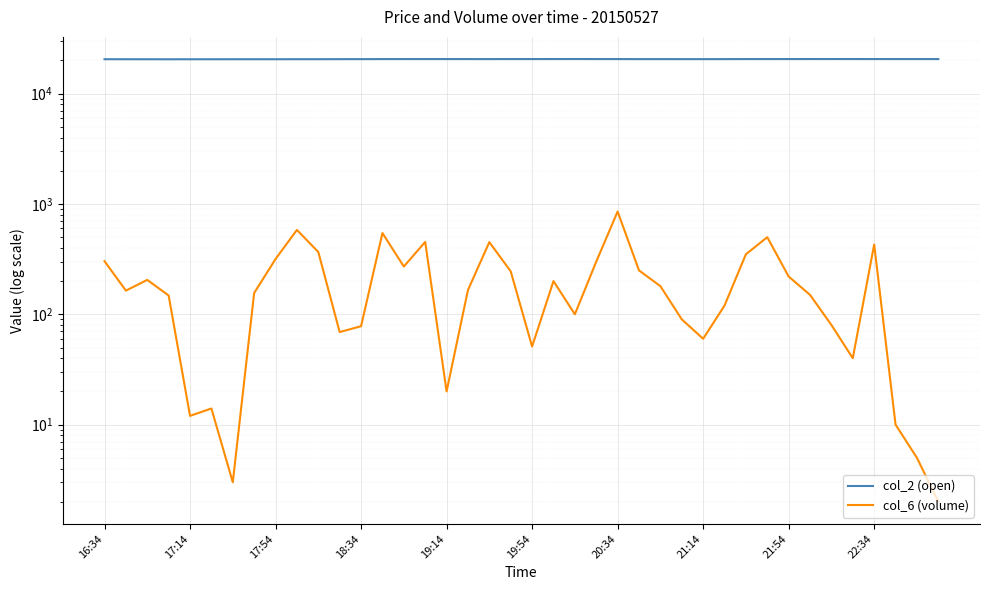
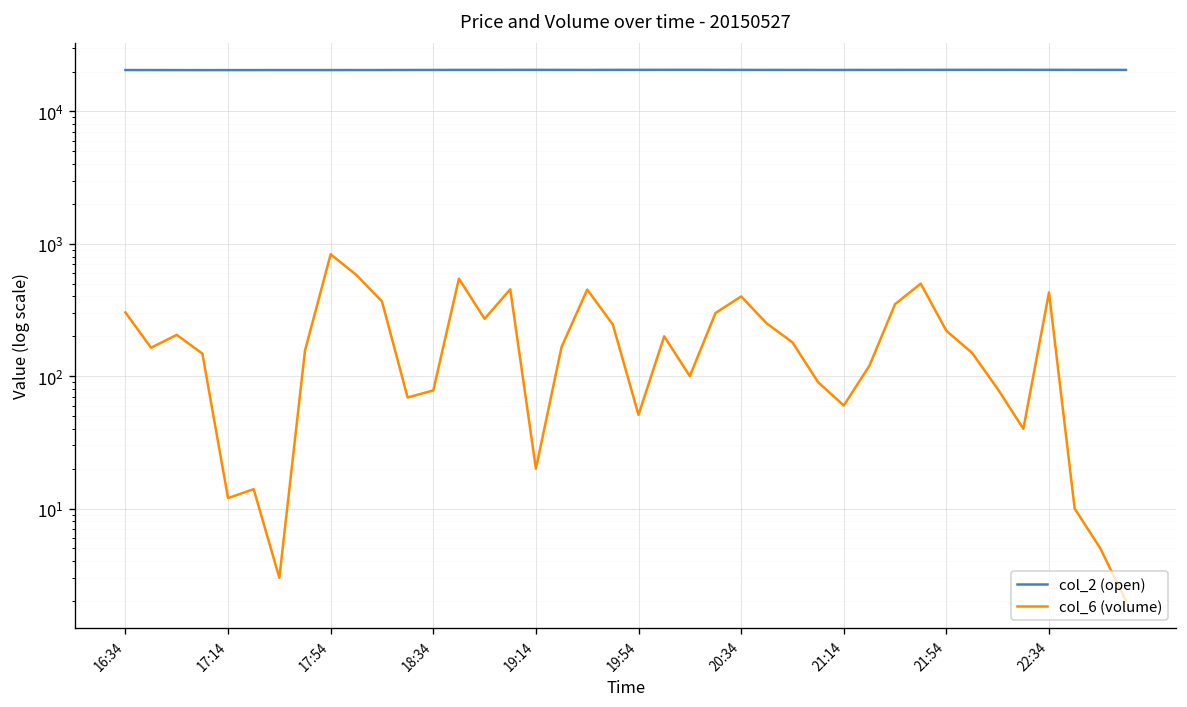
col_6 (volume), 17:54: 320 -> 800
col_6 (volume), 20:34: 900 -> 400
